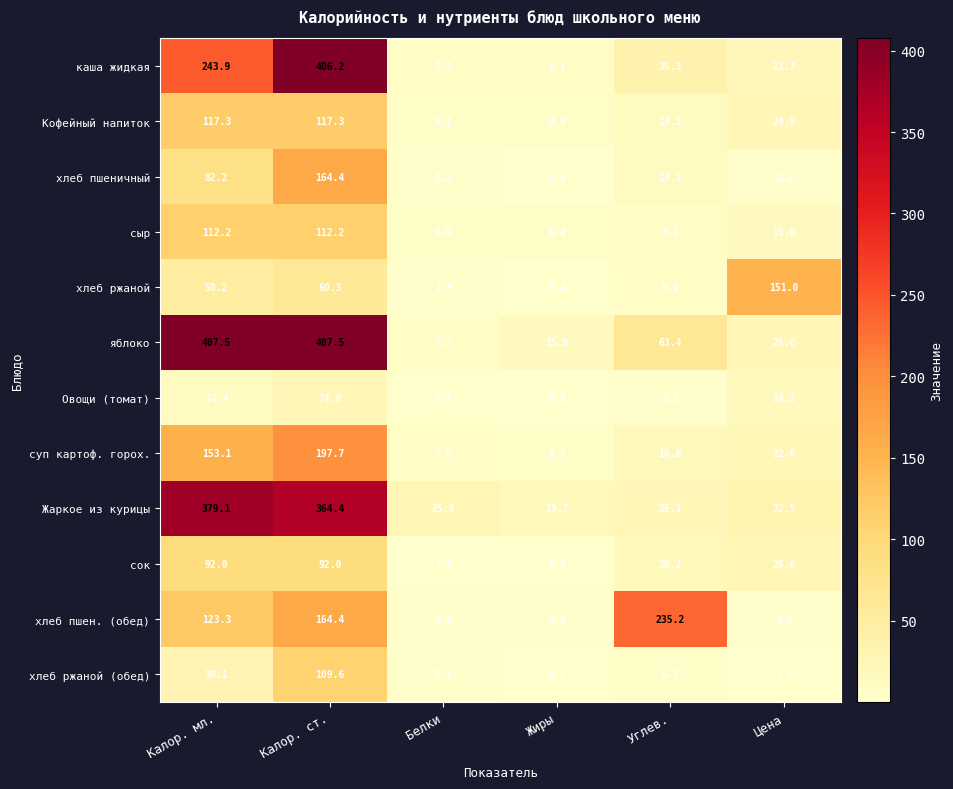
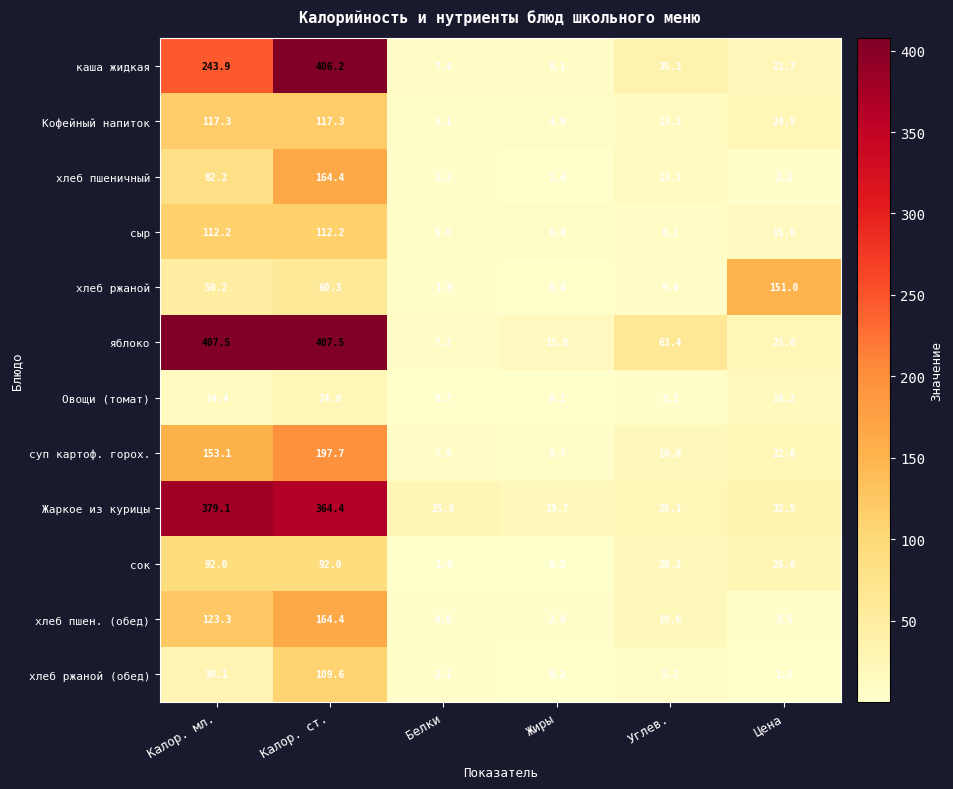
хлеб пшен. (обед), Углев.: 235.2 -> 19.6
